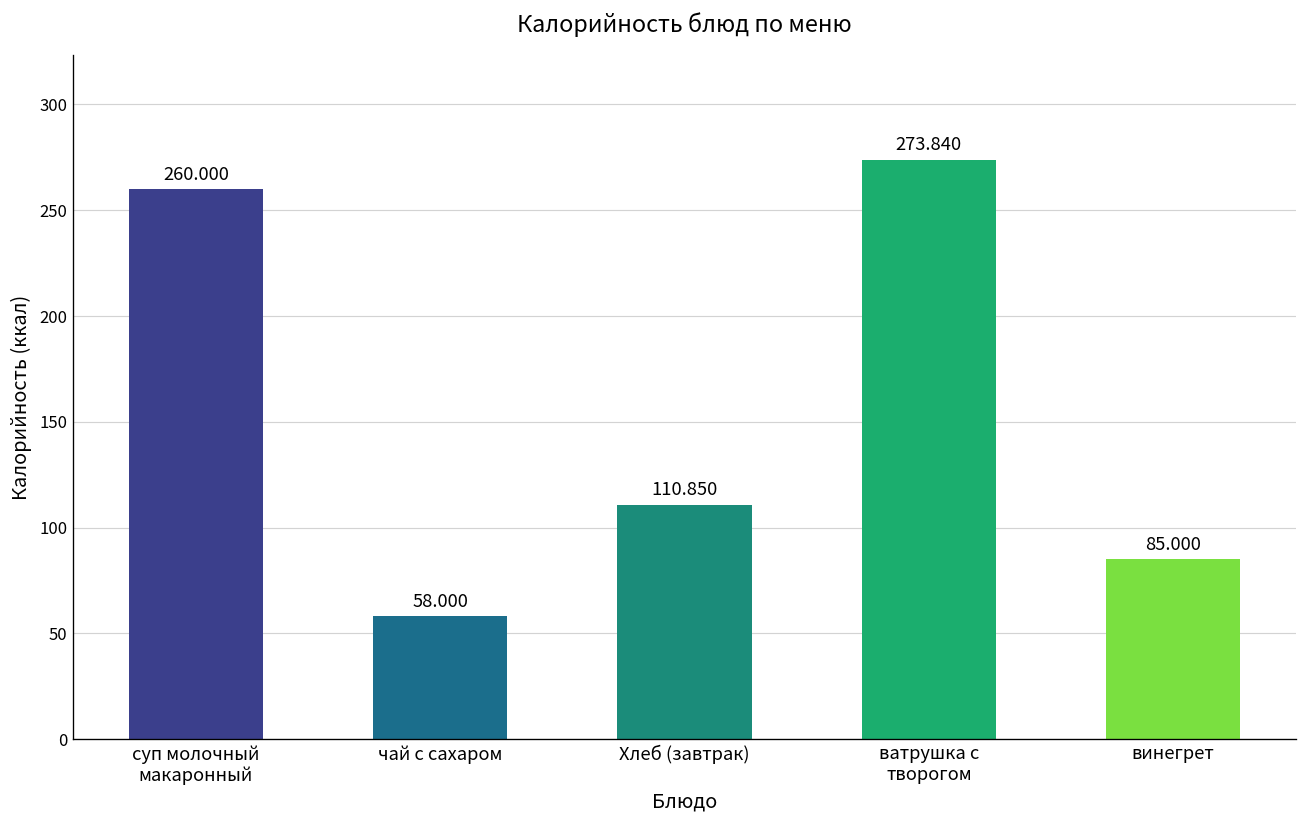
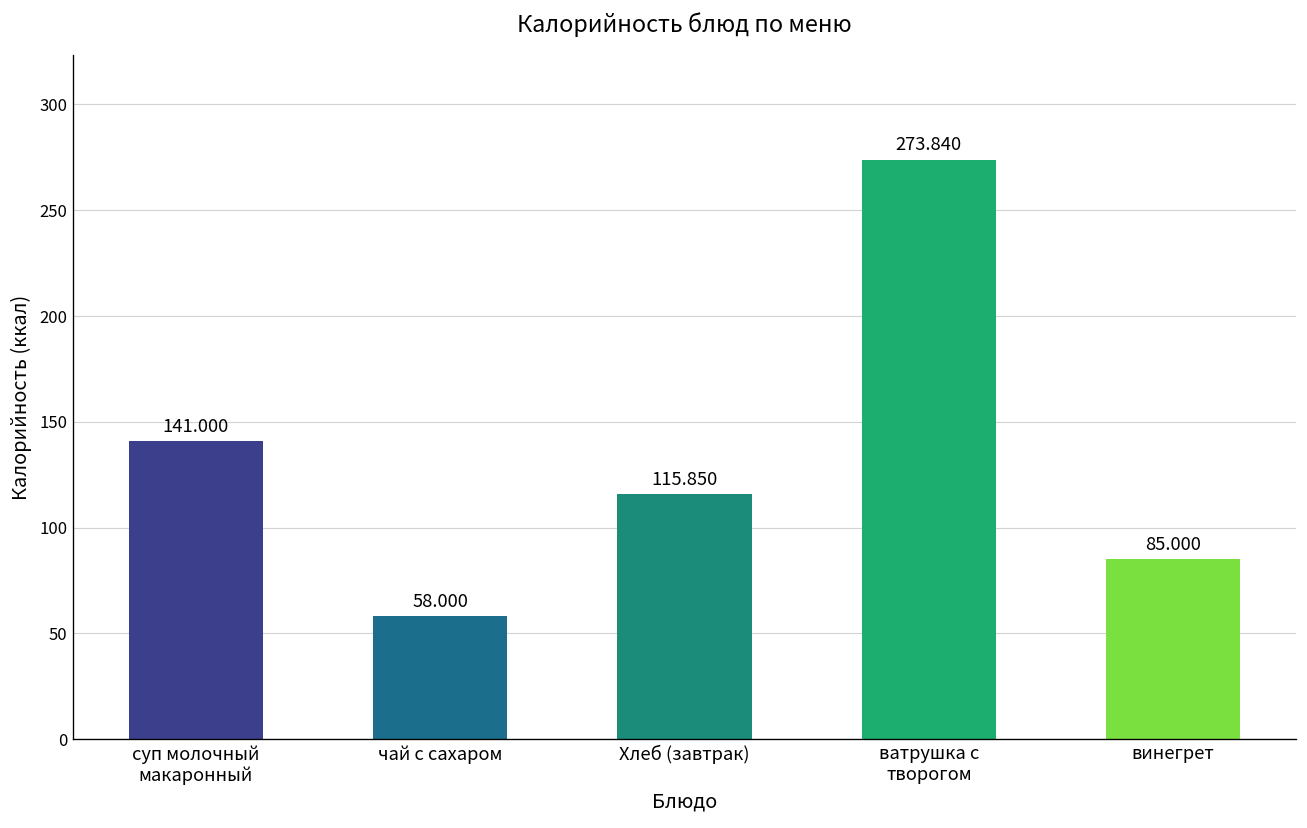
суп молочный макаронный: 260.000 -> 141.000
Хлеб (завтрак): 110.850 -> 115.850
